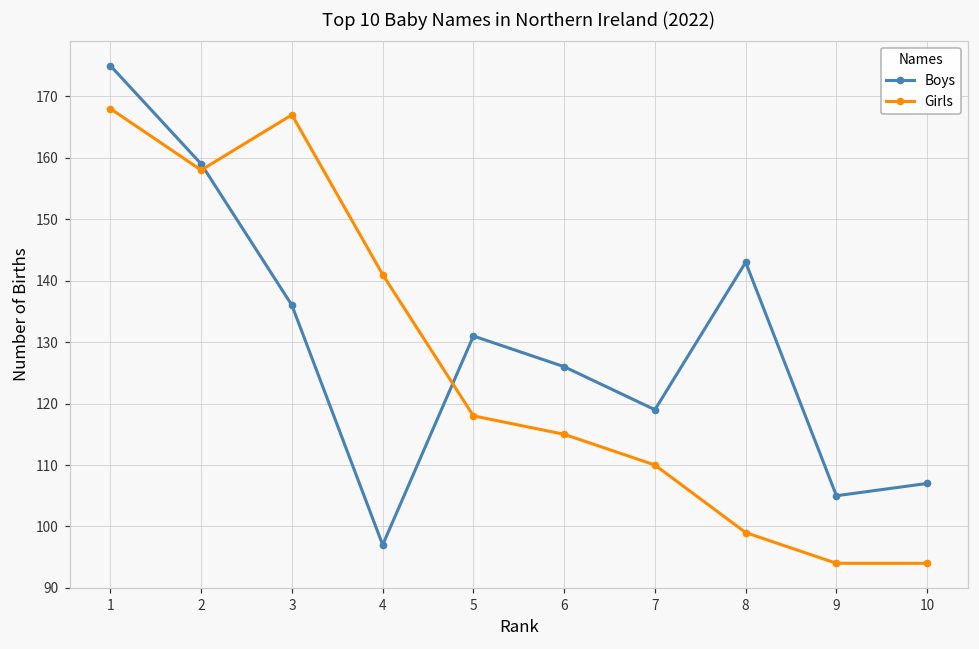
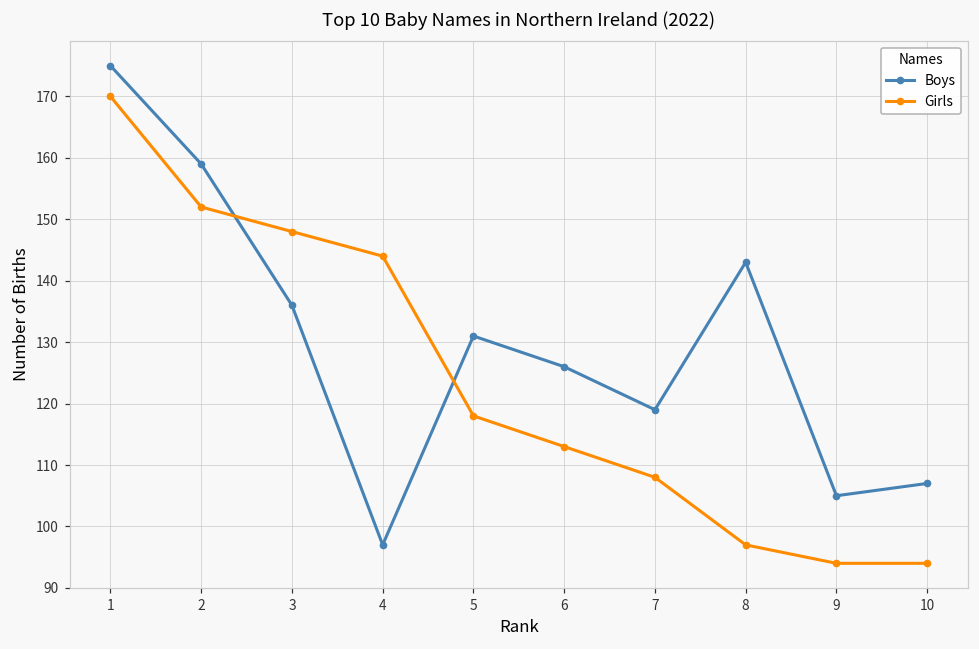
Girls, 1: 168 -> 170
Girls, 2: 158 -> 152
Girls, 3: 167 -> 148
Girls, 4: 141 -> 144
Girls, 6: 115 -> 113
Girls, 7: 110 -> 108
Girls, 8: 99 -> 97
